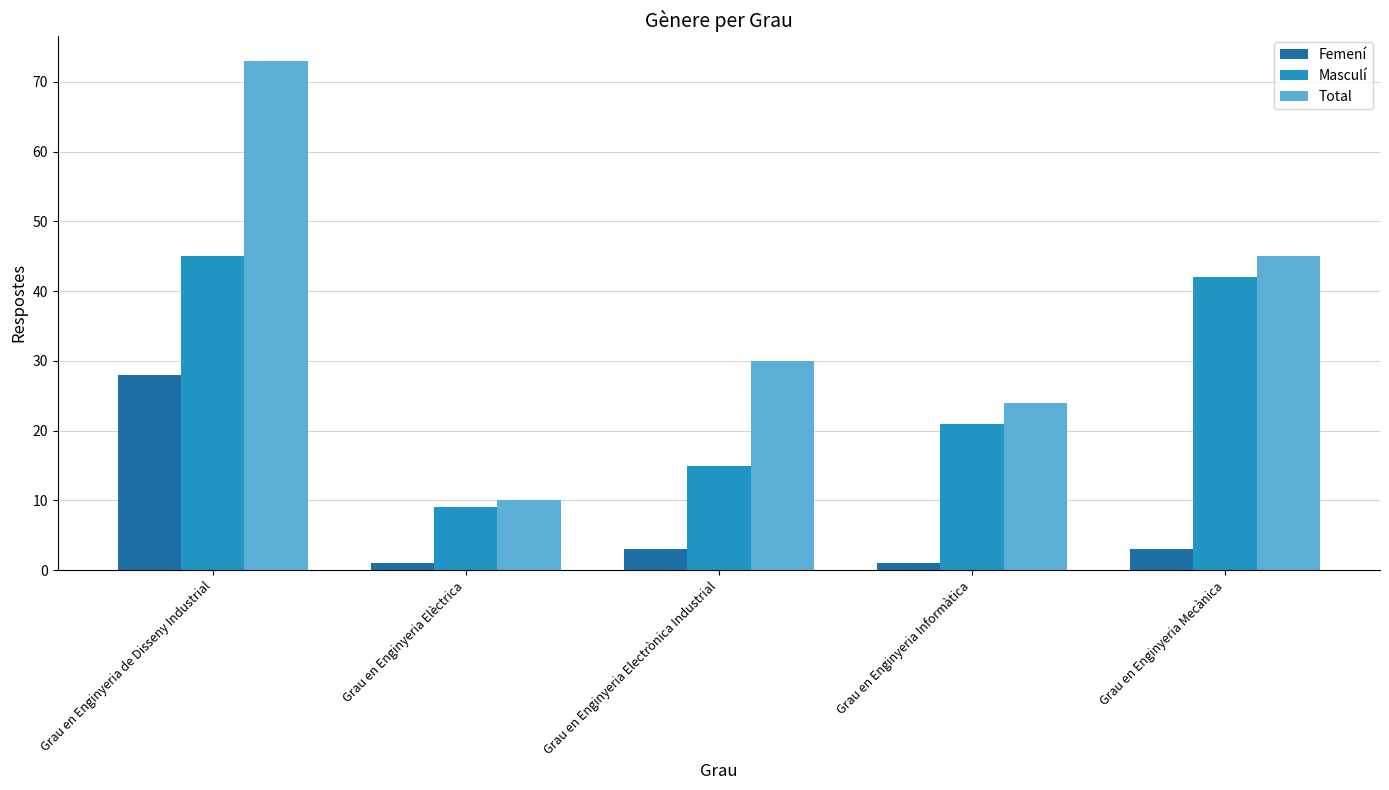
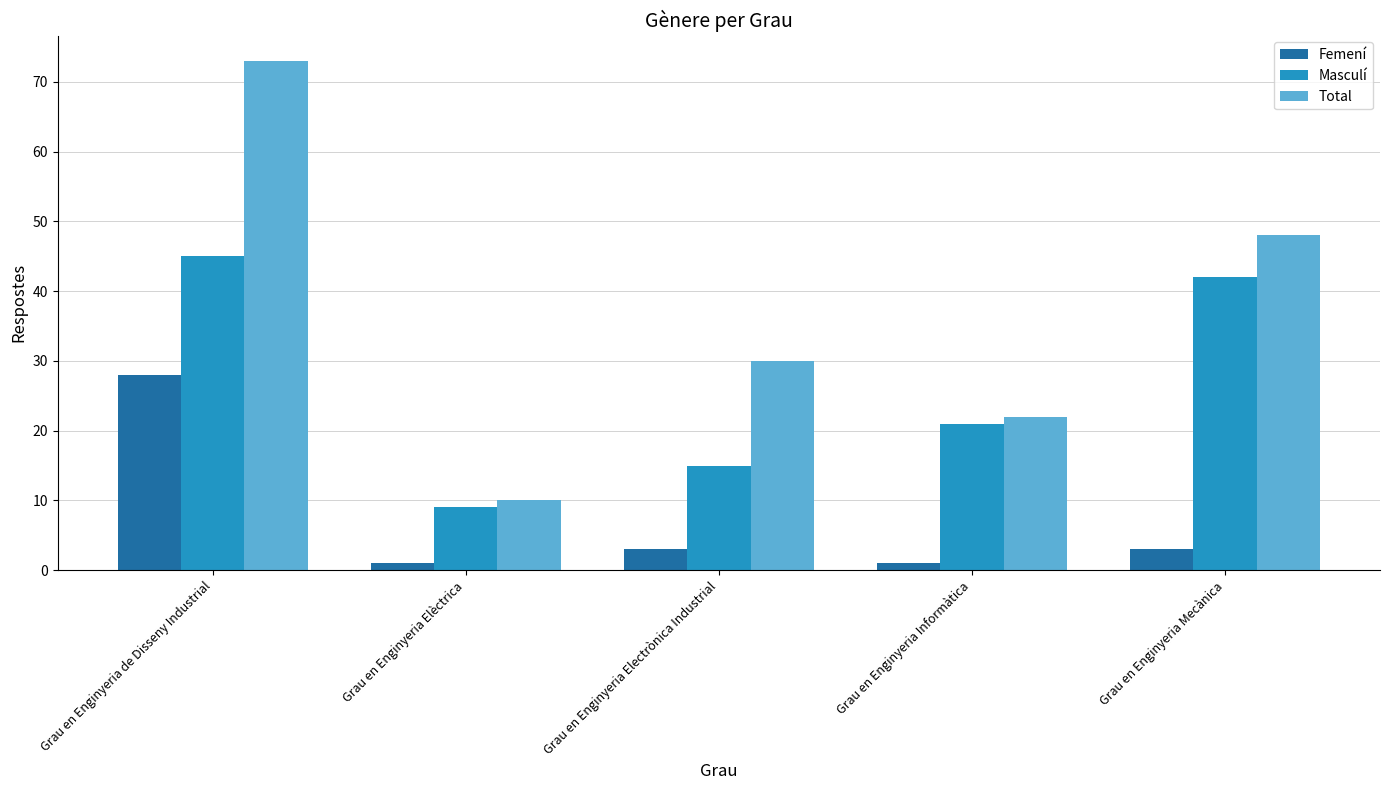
Total, Grau en Enginyeria Informàtica: 24 -> 22
Total, Grau en Enginyeria Mecànica: 45 -> 48
